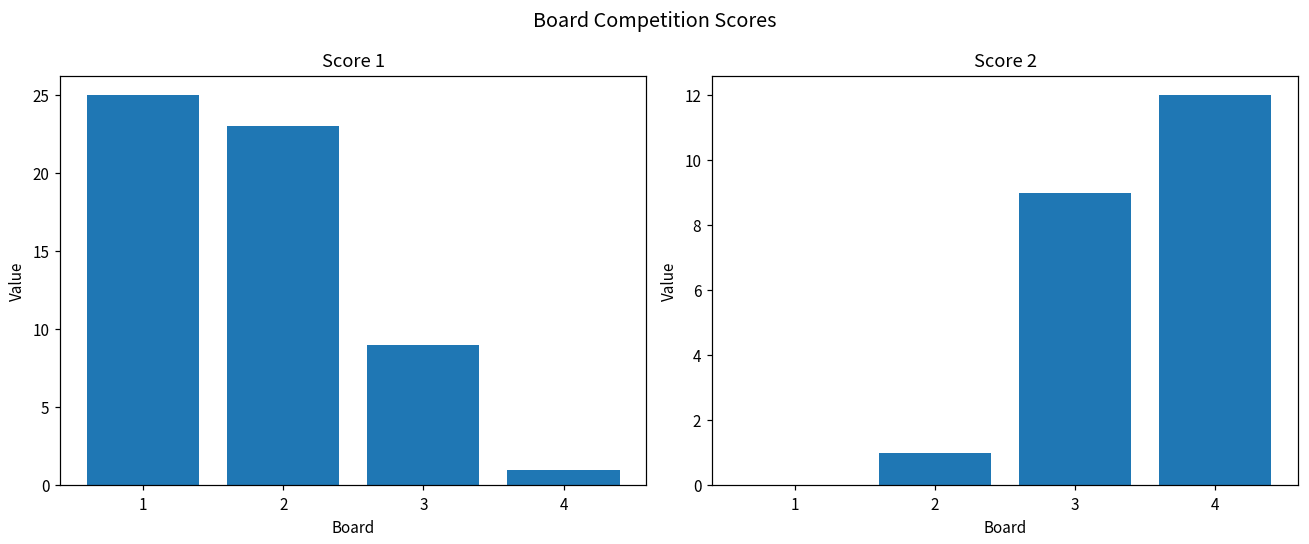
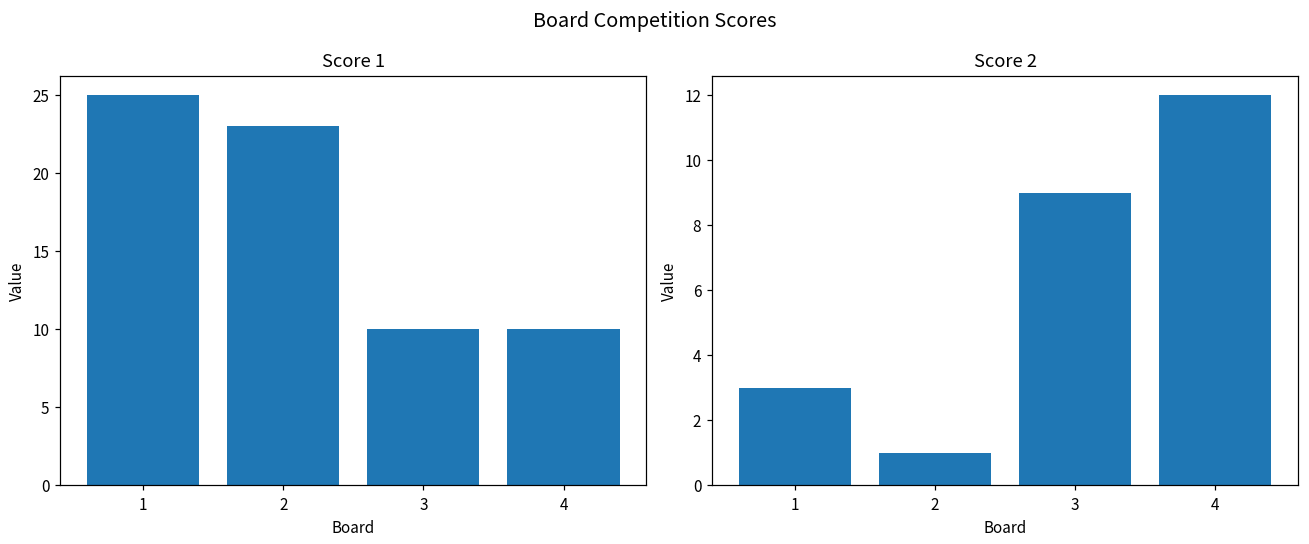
Score 1, 3: 9 -> 10
Score 1, 4: 1 -> 10
Score 2, 1: 0 -> 3
